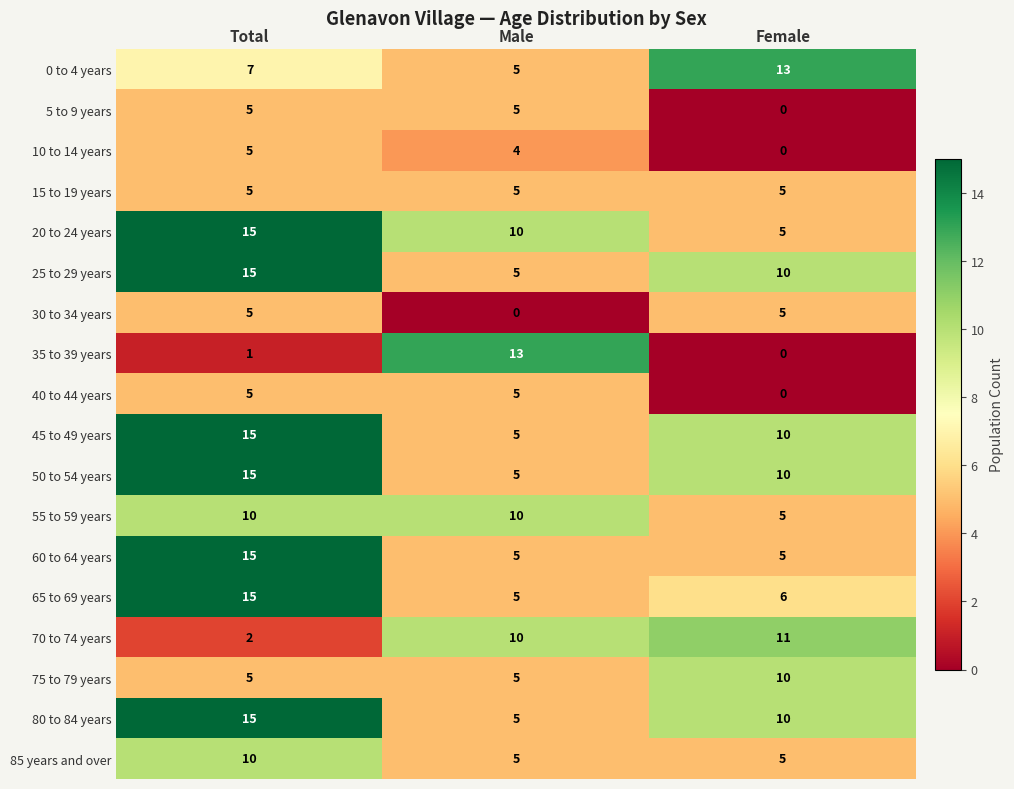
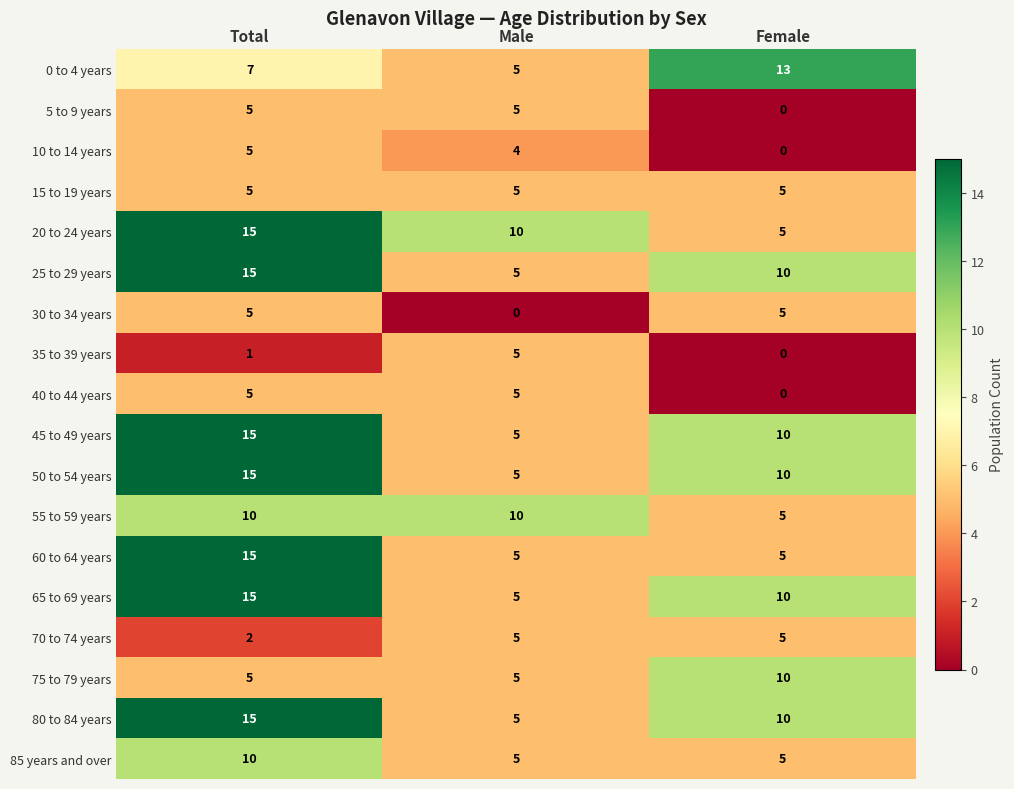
35 to 39 years, Male: 13 -> 5
65 to 69 years, Female: 6 -> 10
70 to 74 years, Male: 10 -> 5
70 to 74 years, Female: 11 -> 5
